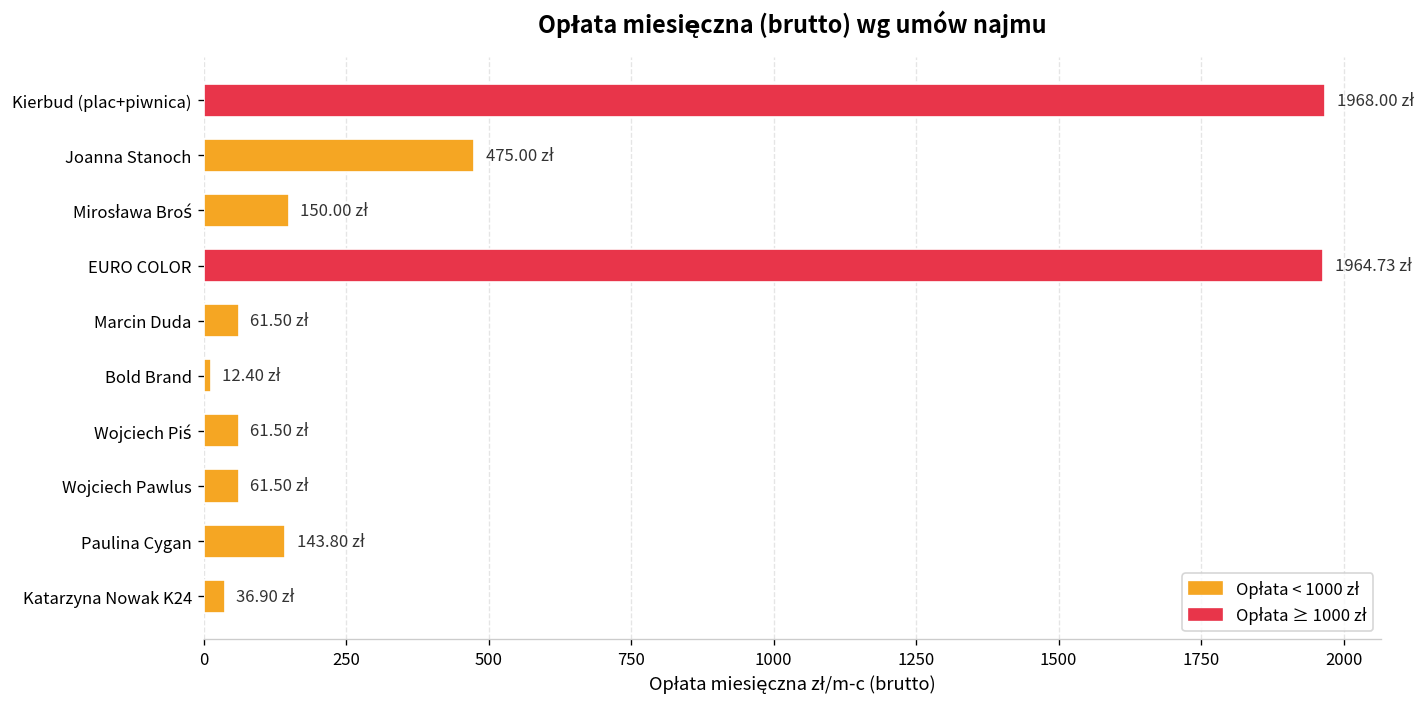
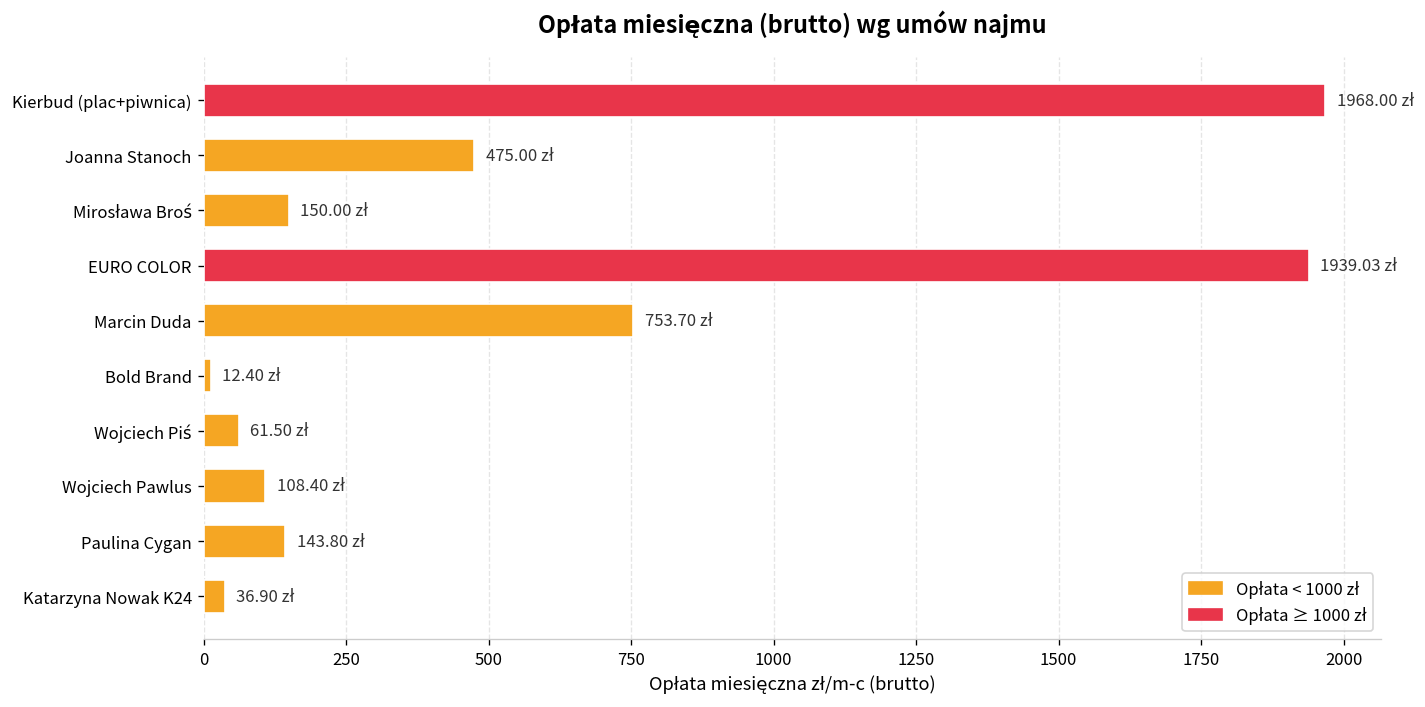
EURO COLOR: 1964.73 -> 1939.03
Marcin Duda: 61.50 -> 753.70
Wojciech Pawlus: 61.50 -> 108.40
